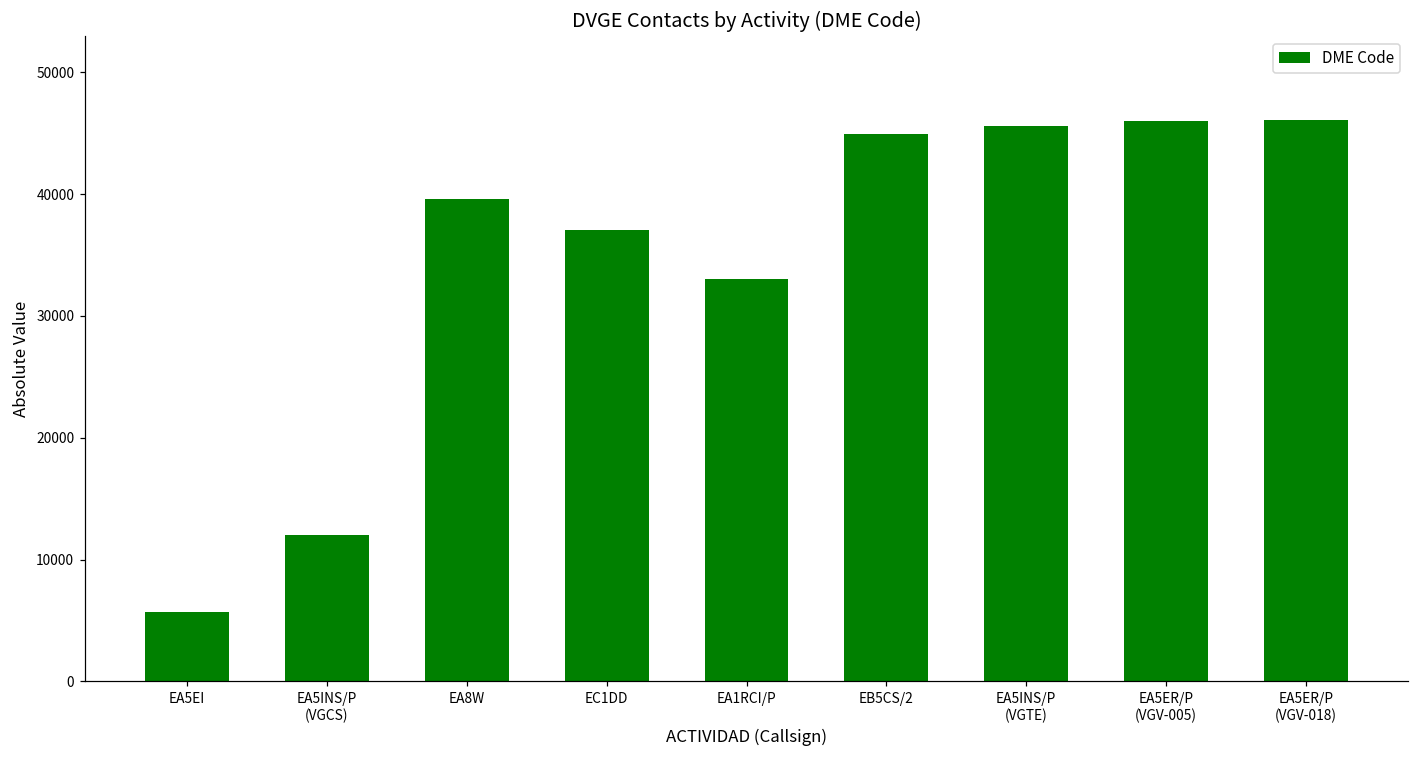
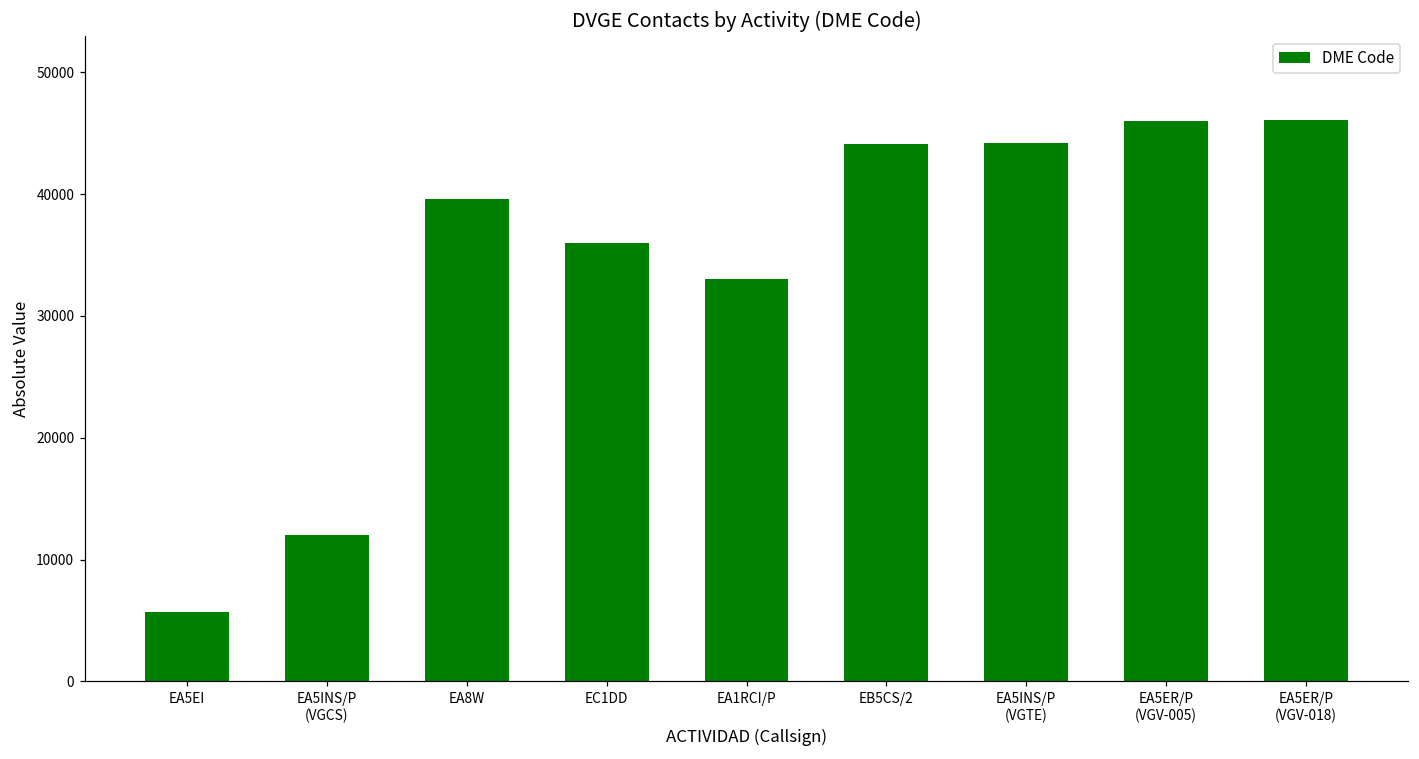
EC1DD: 37000 -> 36000
EB5CS/2: 44900 -> 44100
EA5INS/P (VGTE): 45600 -> 44200
